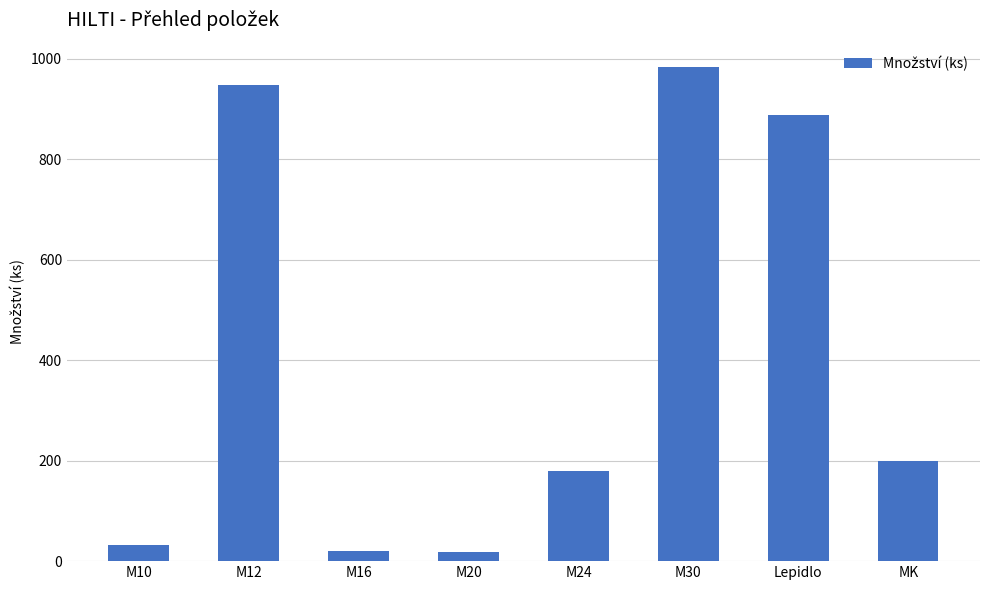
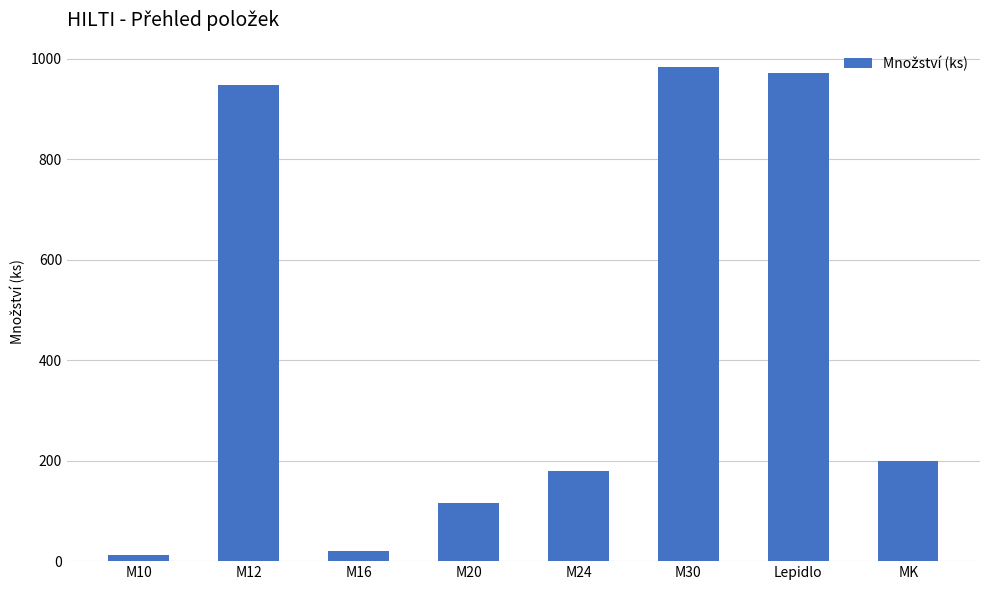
M10: 30 -> 10
M20: 20 -> 120
Lepidlo: 890 -> 970
